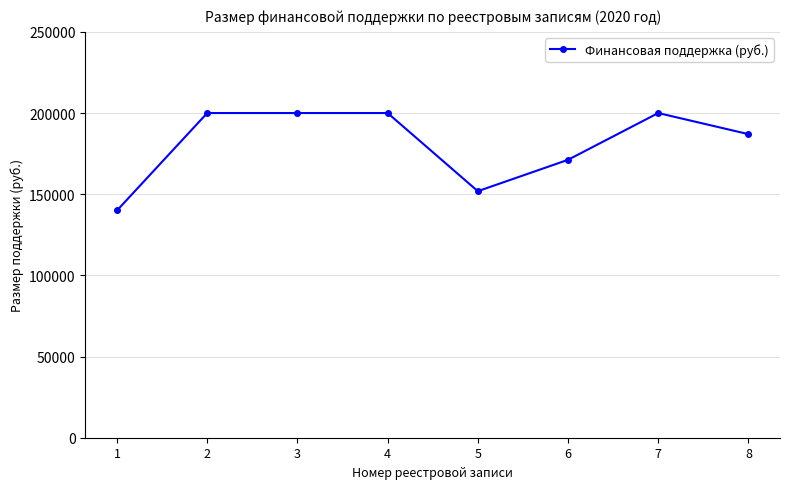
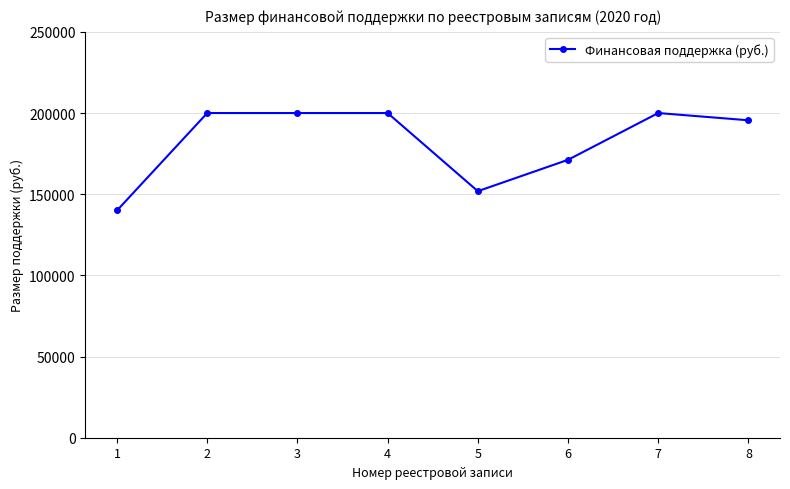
8: 187000 -> 196000
